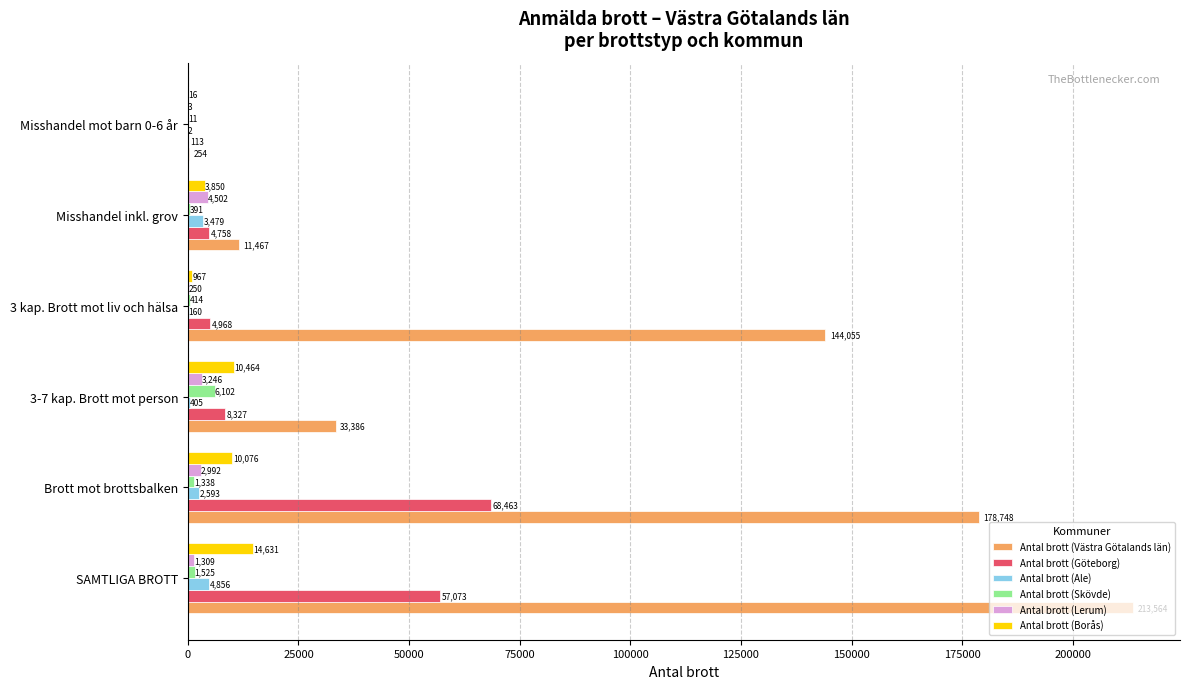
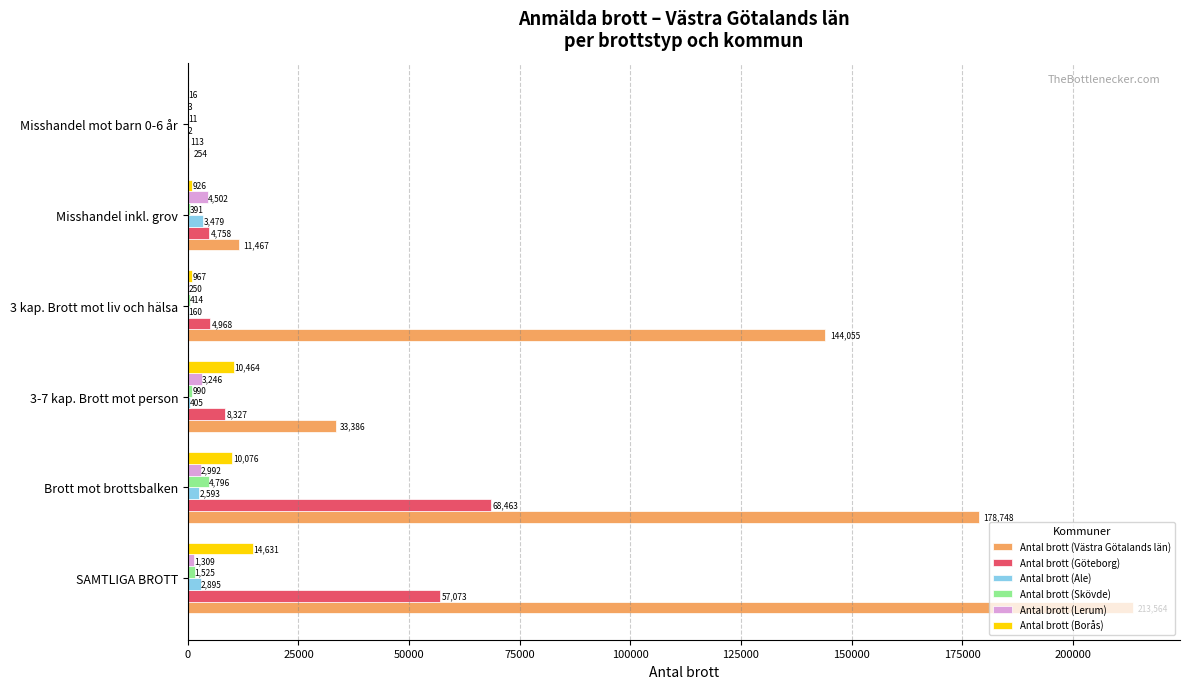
Antal brott (Borås), Misshandel inkl. grov: 3,850 -> 926
Antal brott (Skövde), 3-7 kap. Brott mot person: 6,102 -> 990
Antal brott (Skövde), Brott mot brottsbalken: 1,338 -> 4,796
Antal brott (Ale), SAMTLIGA BROTT: 4,856 -> 2,895
